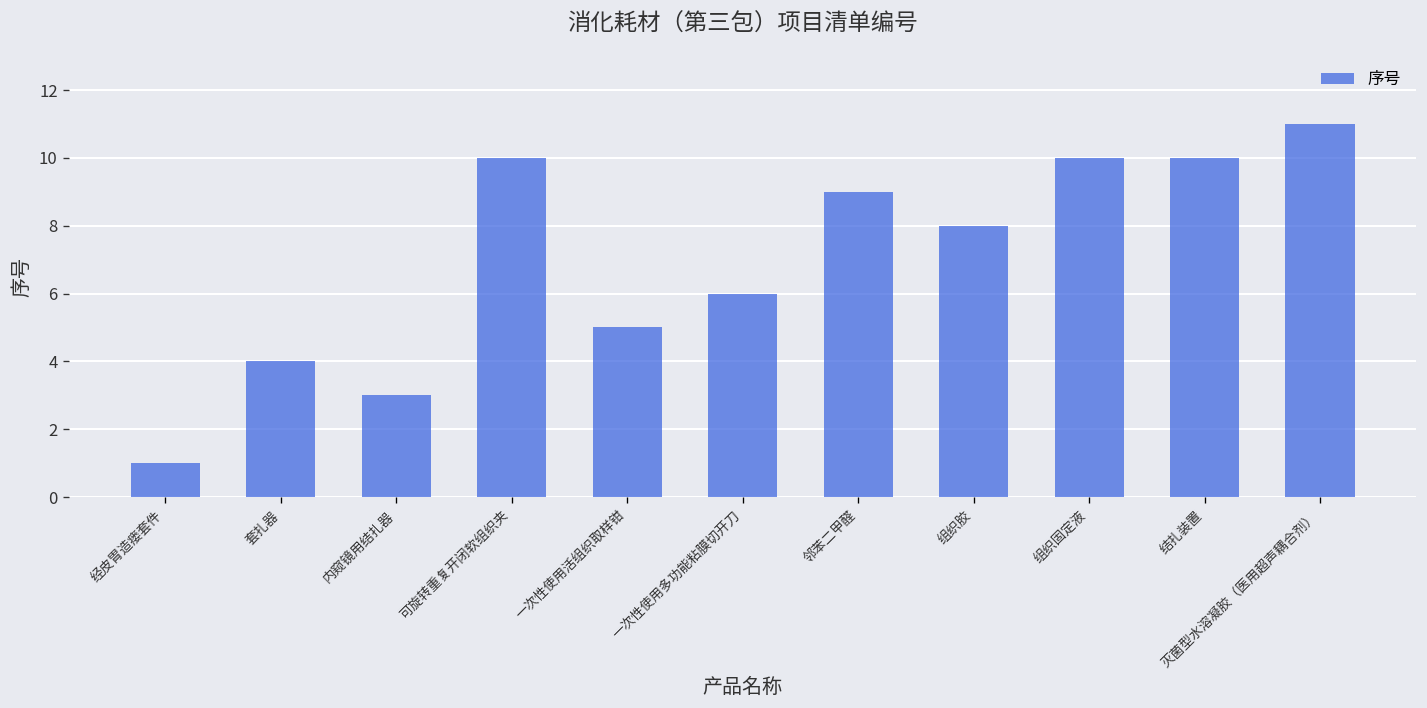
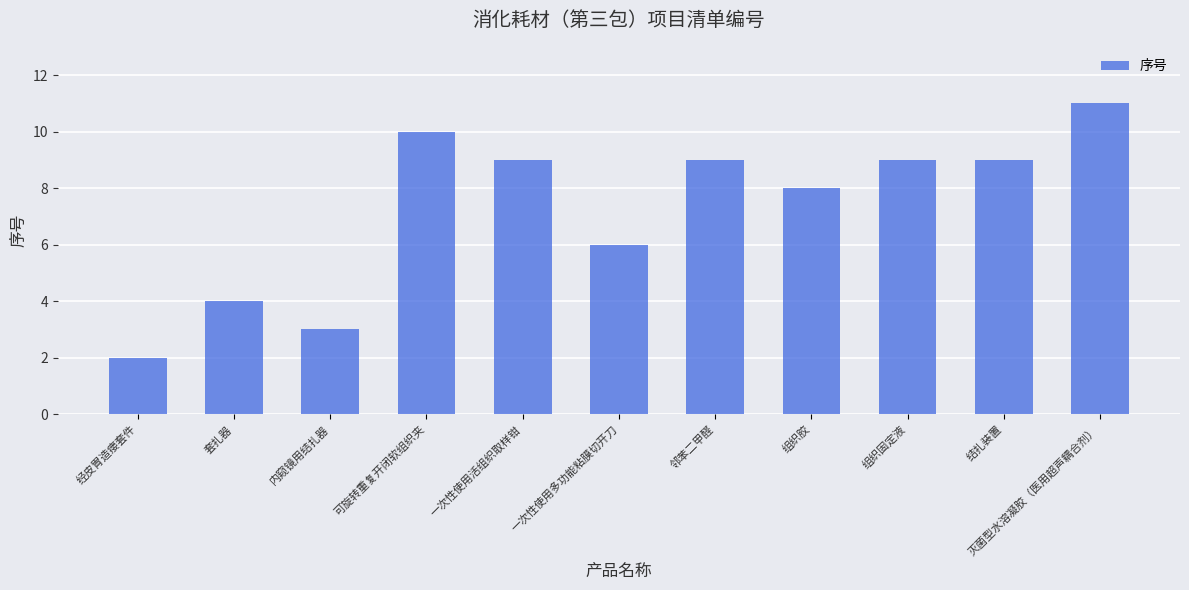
经皮胃造瘘套件: 1 -> 2
一次性使用活组织取样钳: 5 -> 9
组织固定液: 10 -> 9
结扎装置: 10 -> 9
